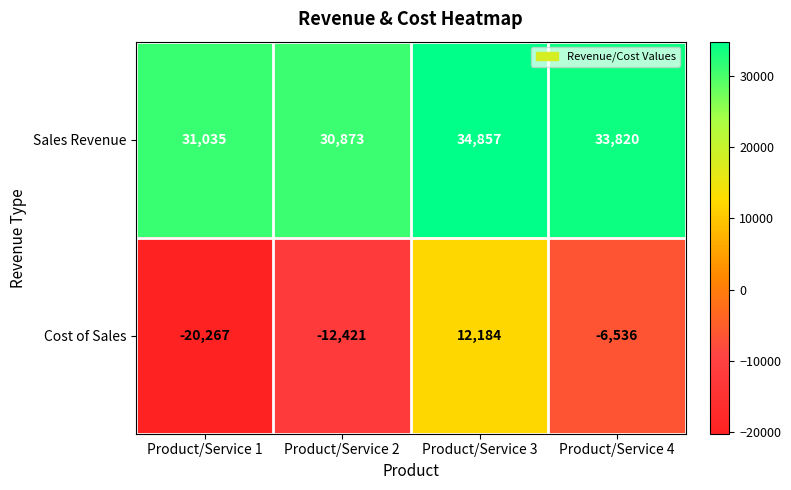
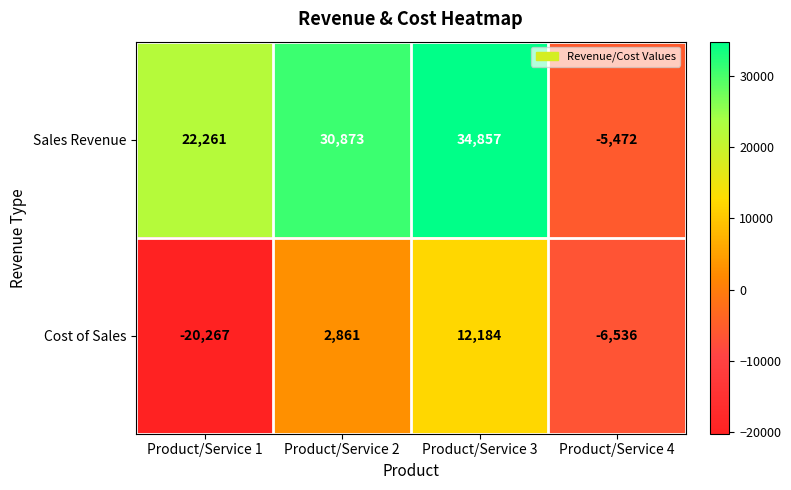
Sales Revenue, Product/Service 1: 31,035 -> 22,261
Sales Revenue, Product/Service 4: 33,820 -> -5,472
Cost of Sales, Product/Service 2: -12,421 -> 2,861
